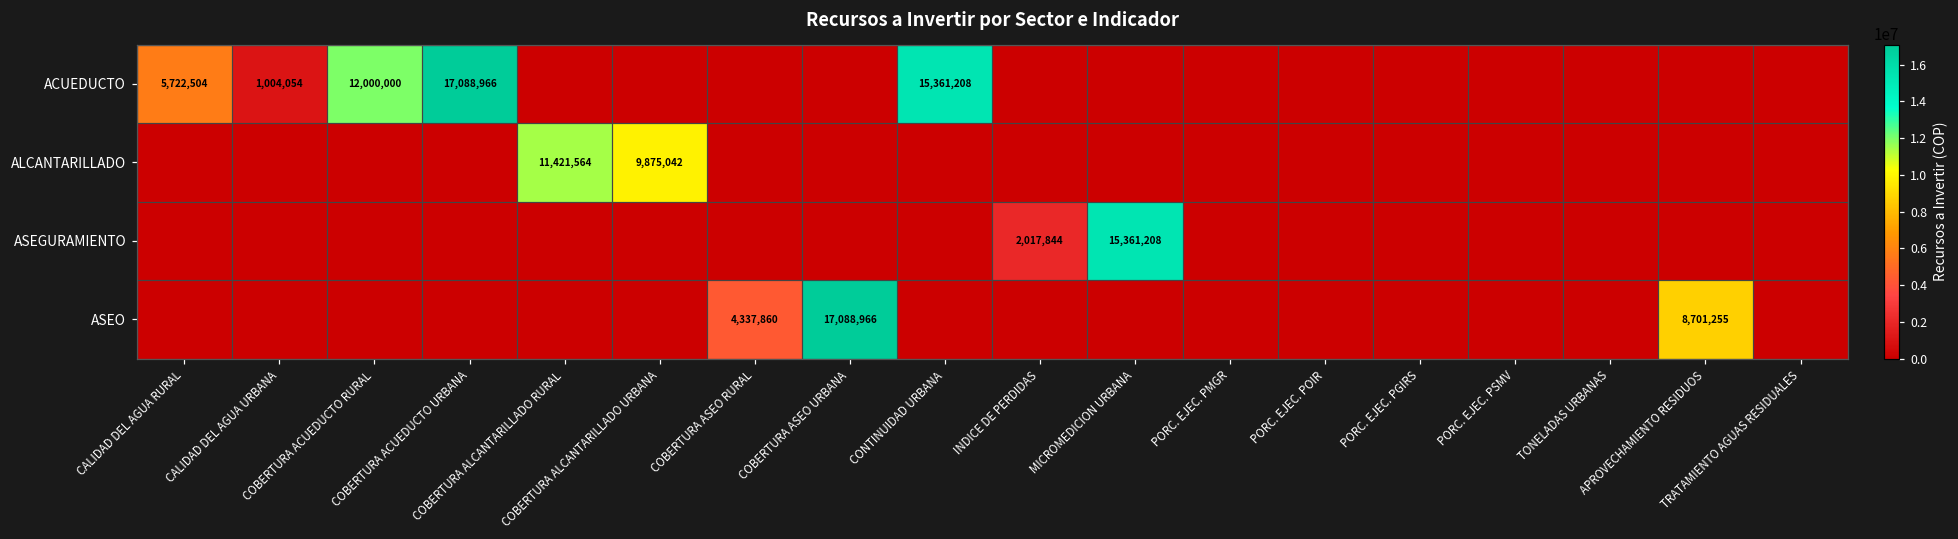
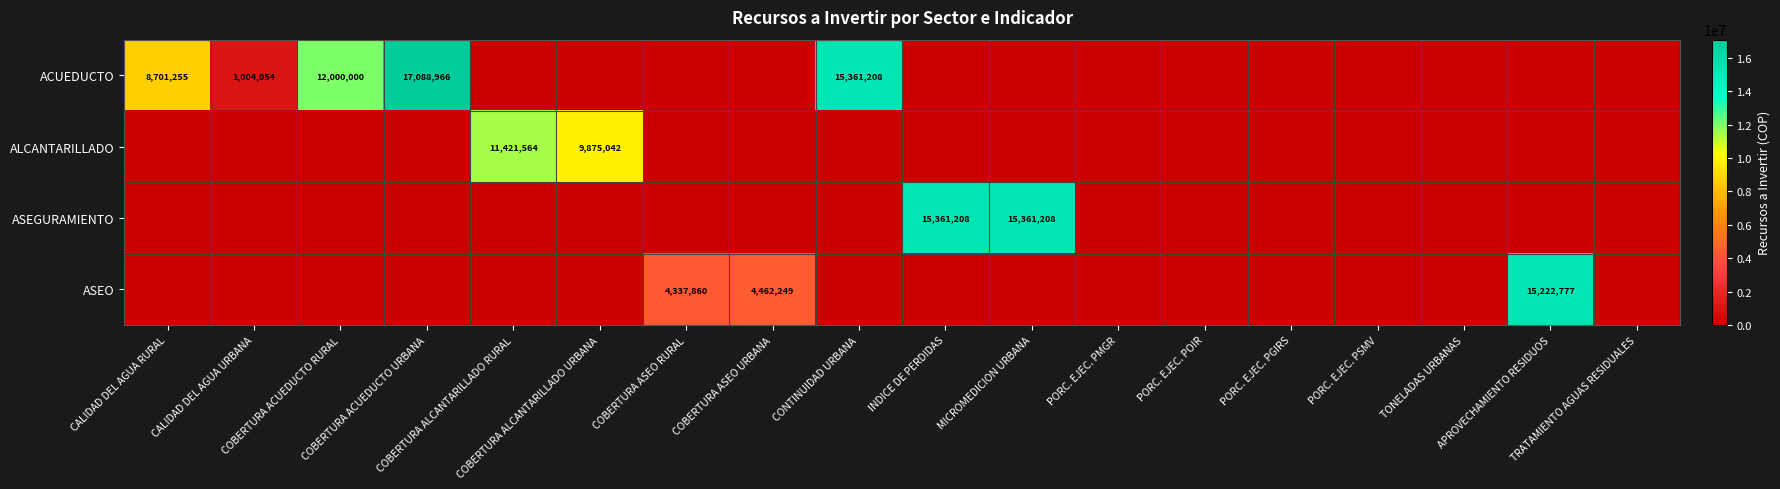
ACUEDUCTO, CALIDAD DEL AGUA RURAL: 5,722,504 -> 8,701,255
ASEGURAMIENTO, INDICE DE PERDIDAS: 2,017,844 -> 15,361,208
ASEO, COBERTURA ASEO URBANA: 17,088,966 -> 4,462,249
ASEO, APROVECHAMIENTO RESIDUOS: 8,701,255 -> 15,222,777
